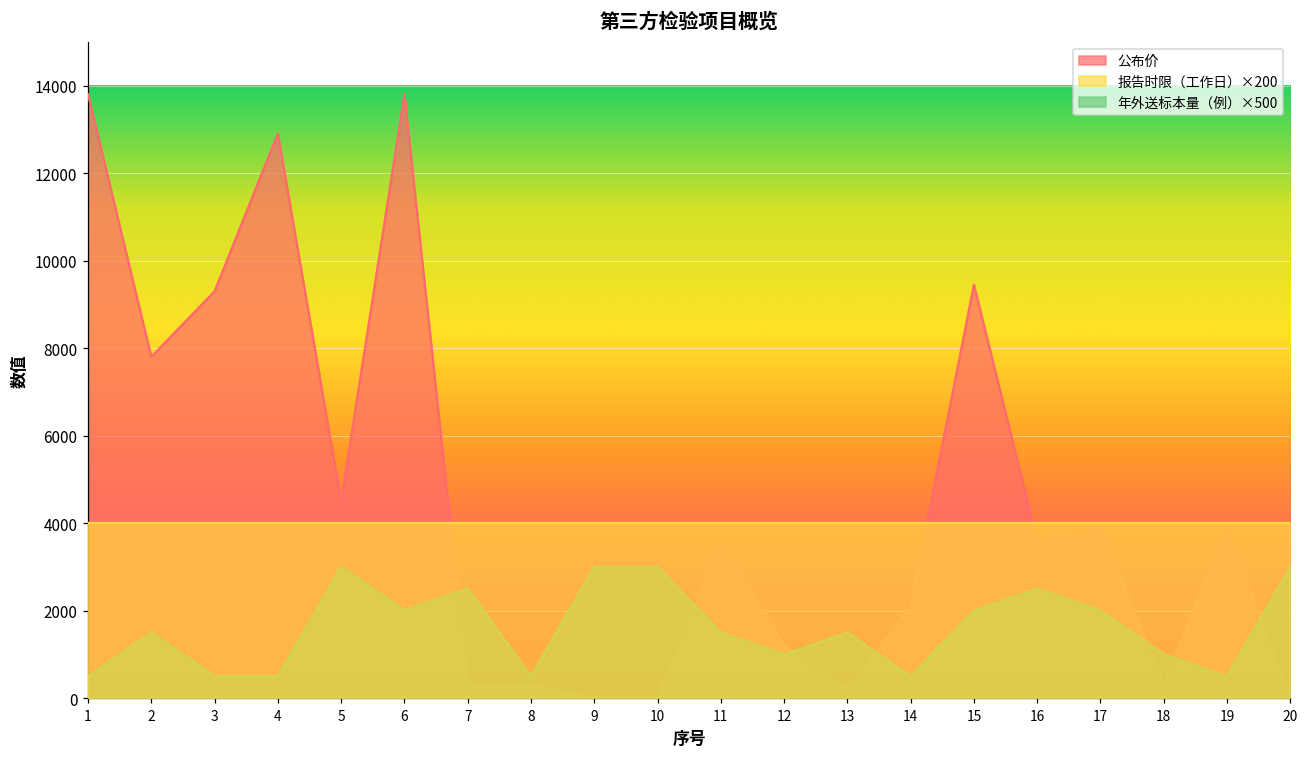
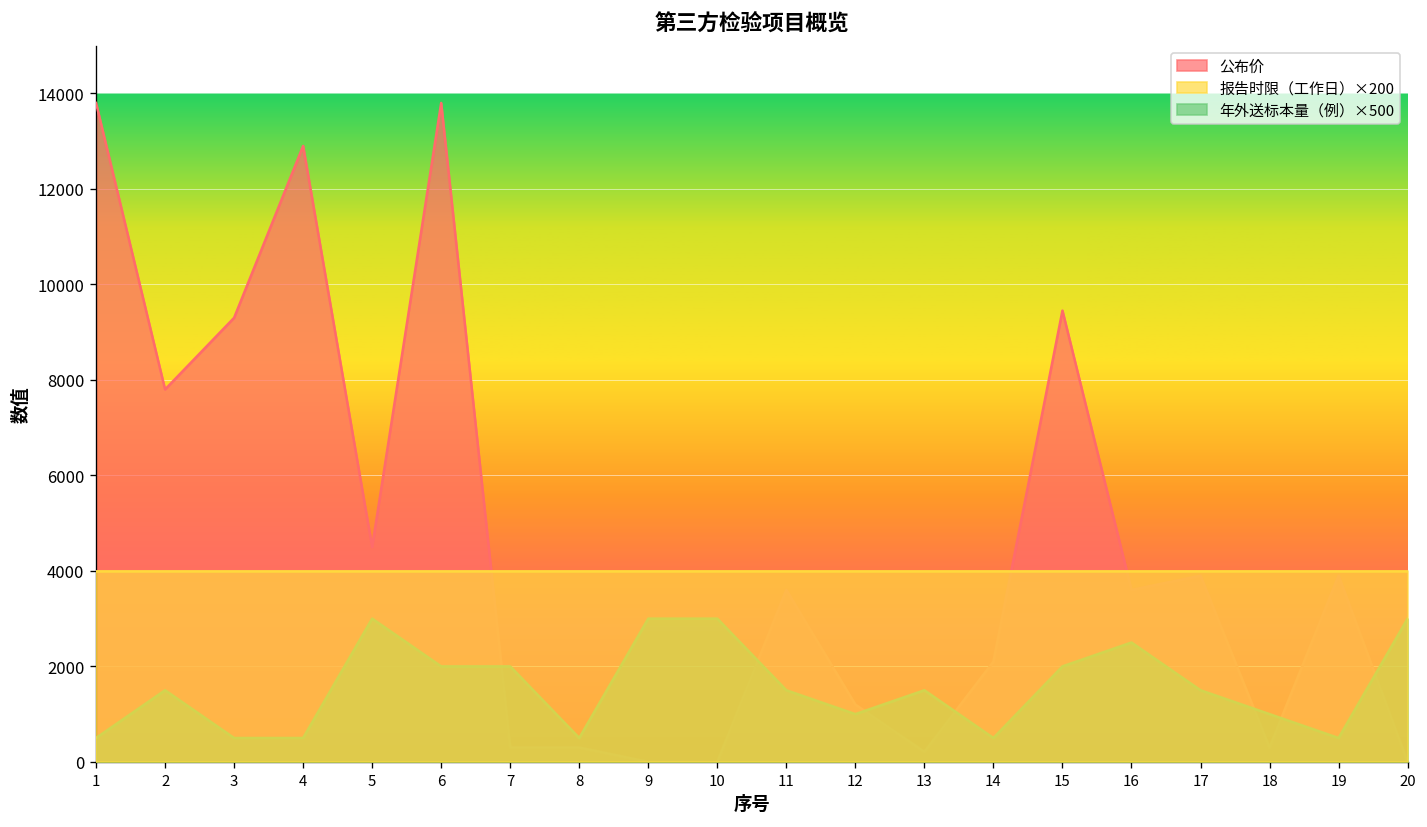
年外送标本量（例）×500, 7: 2500 -> 2000
年外送标本量（例）×500, 17: 2000 -> 1500
